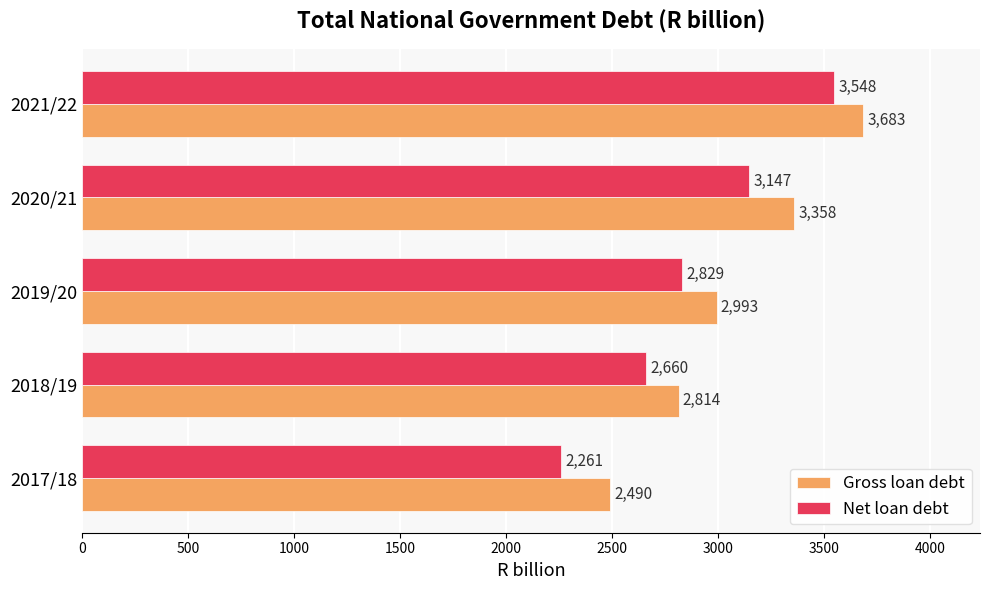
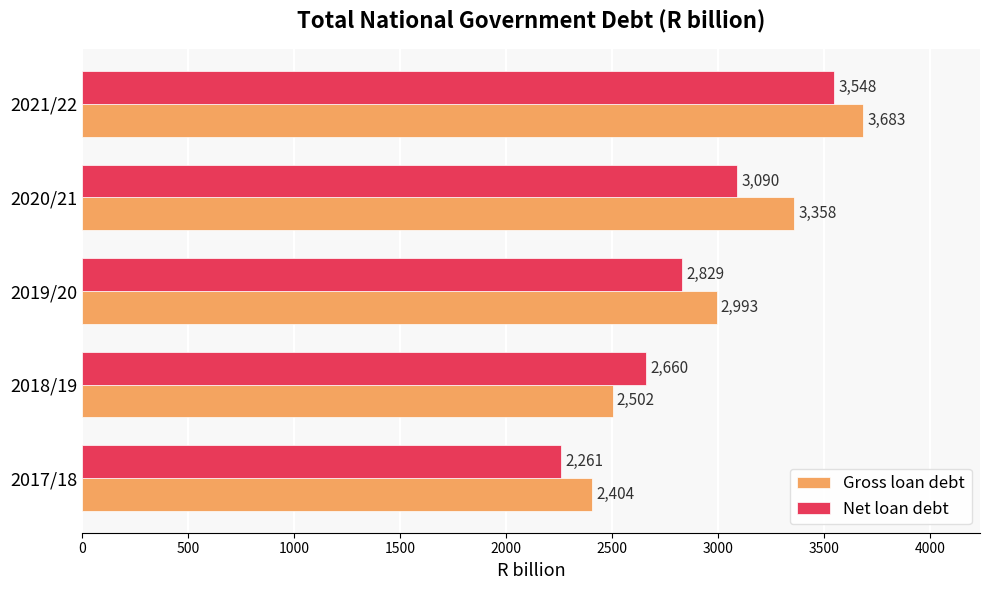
Net loan debt, 2020/21: 3,147 -> 3,090
Gross loan debt, 2018/19: 2,814 -> 2,502
Gross loan debt, 2017/18: 2,490 -> 2,404
